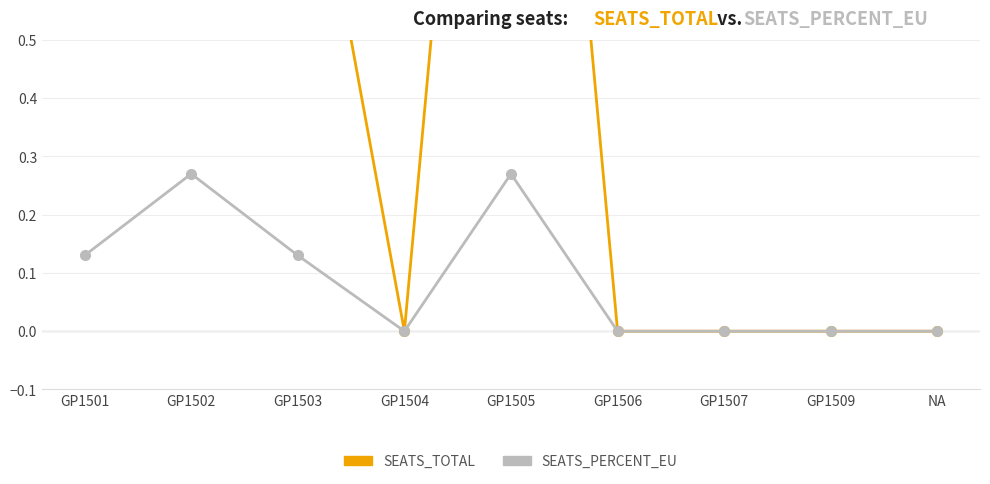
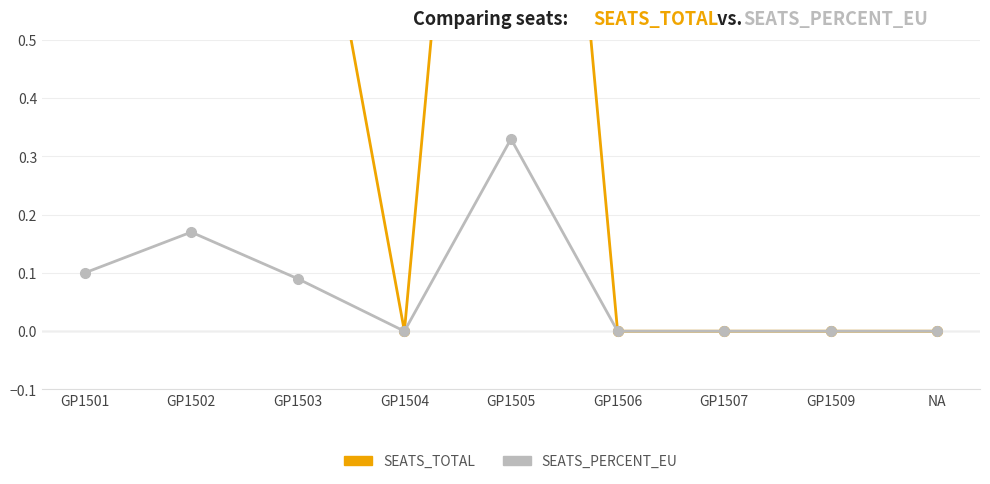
SEATS_PERCENT_EU, GP1501: 0.13 -> 0.10
SEATS_PERCENT_EU, GP1502: 0.27 -> 0.17
SEATS_PERCENT_EU, GP1503: 0.13 -> 0.09
SEATS_PERCENT_EU, GP1505: 0.27 -> 0.33
